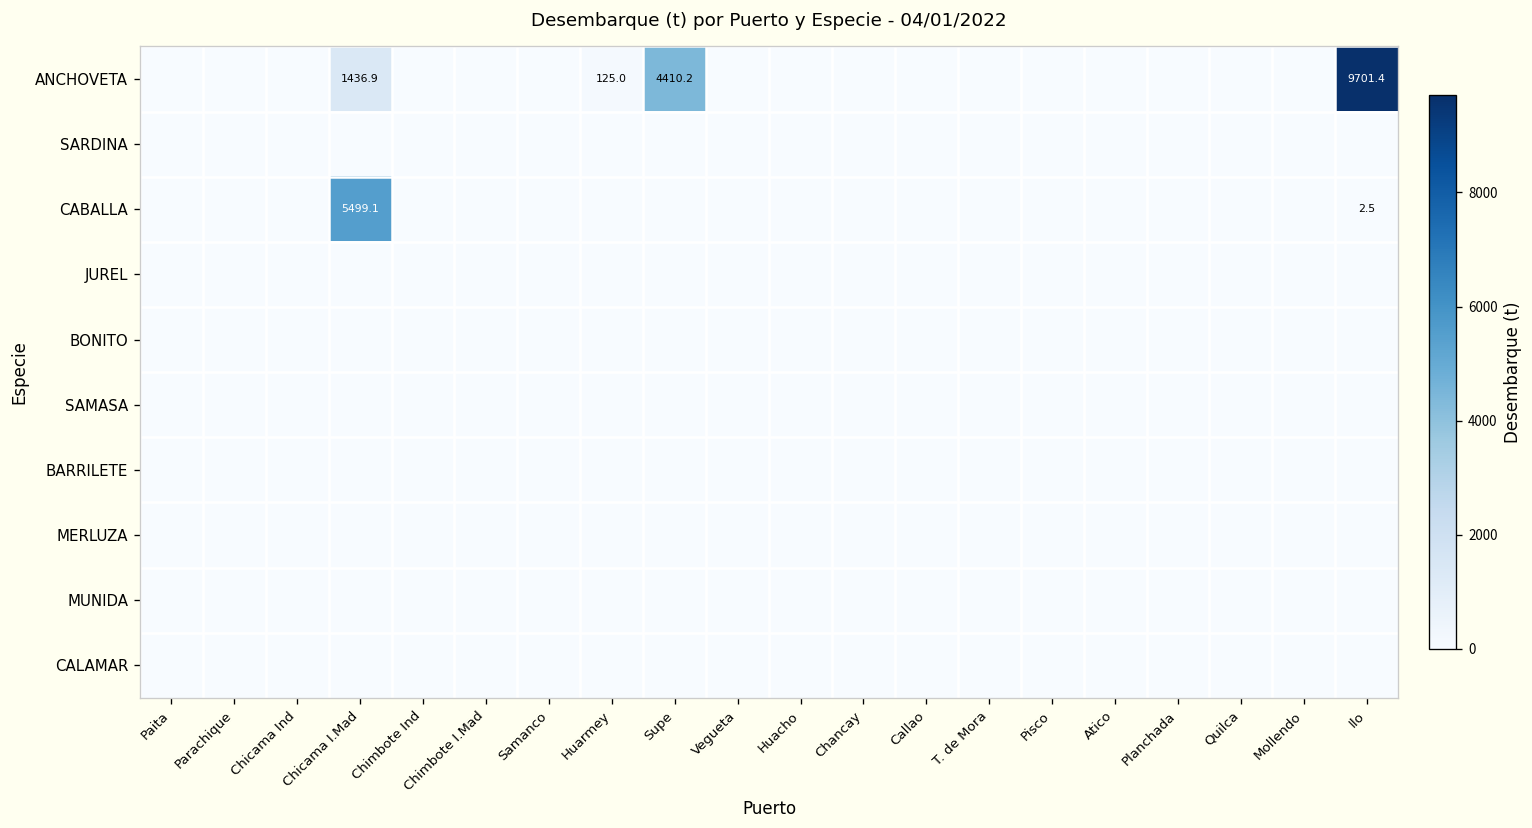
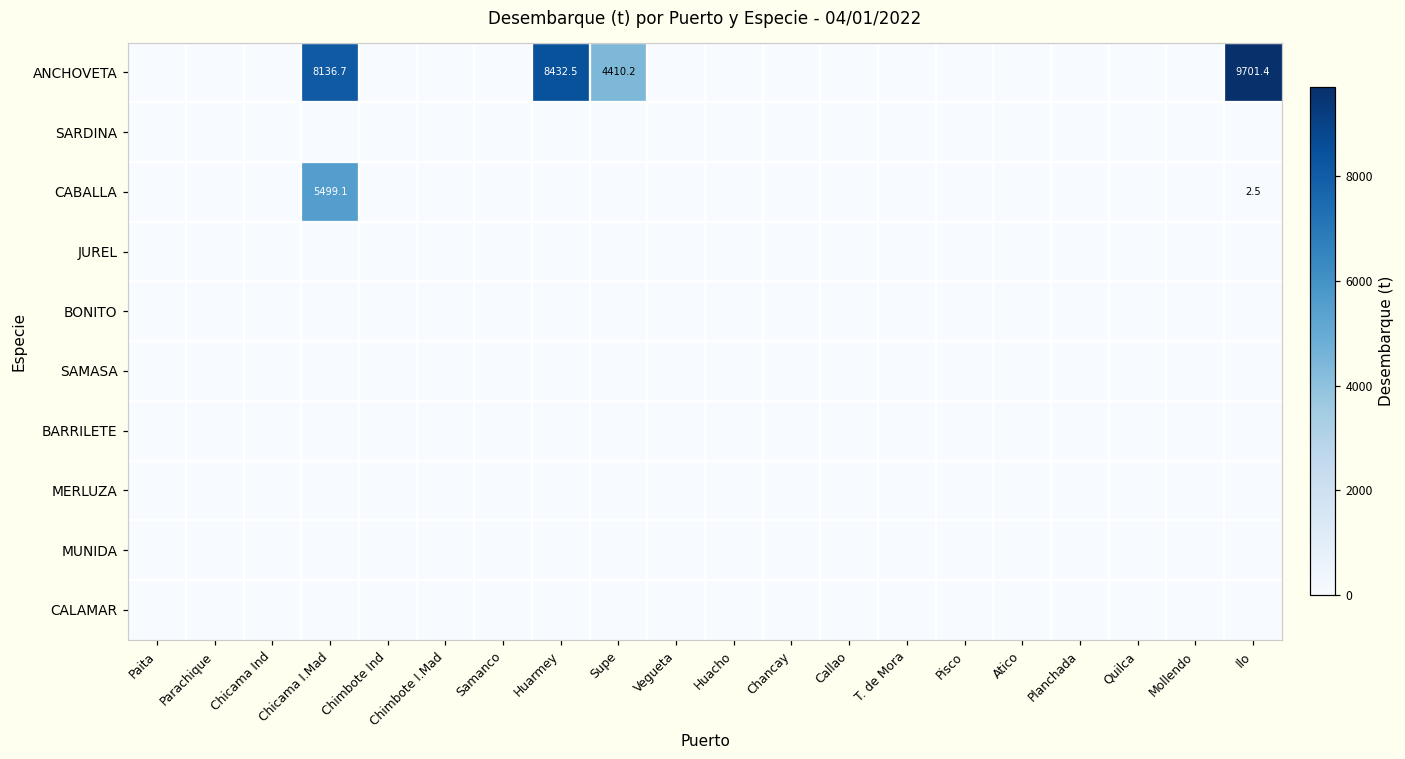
ANCHOVETA, Chicama I.Mad: 1436.9 -> 8136.7
ANCHOVETA, Huarmey: 125.0 -> 8432.5
